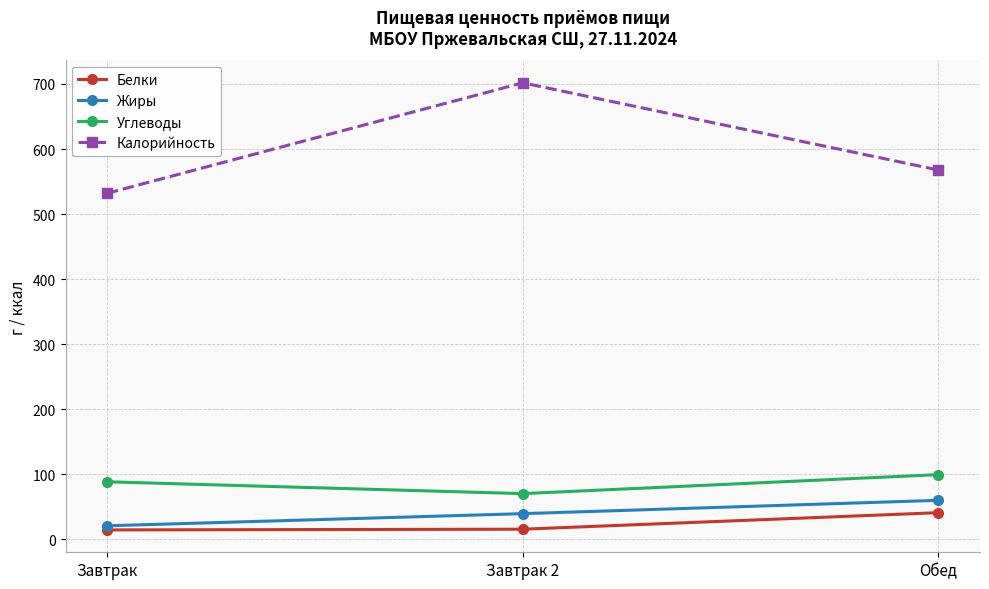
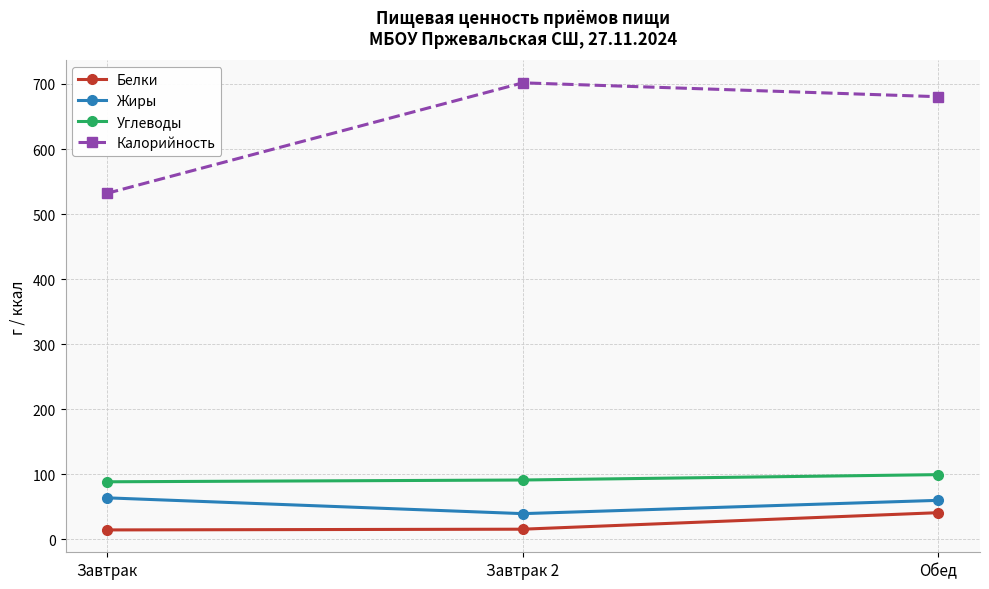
Жиры, Завтрак: 20 -> 60
Углеводы, Завтрак 2: 70 -> 90
Калорийность, Обед: 570 -> 680
